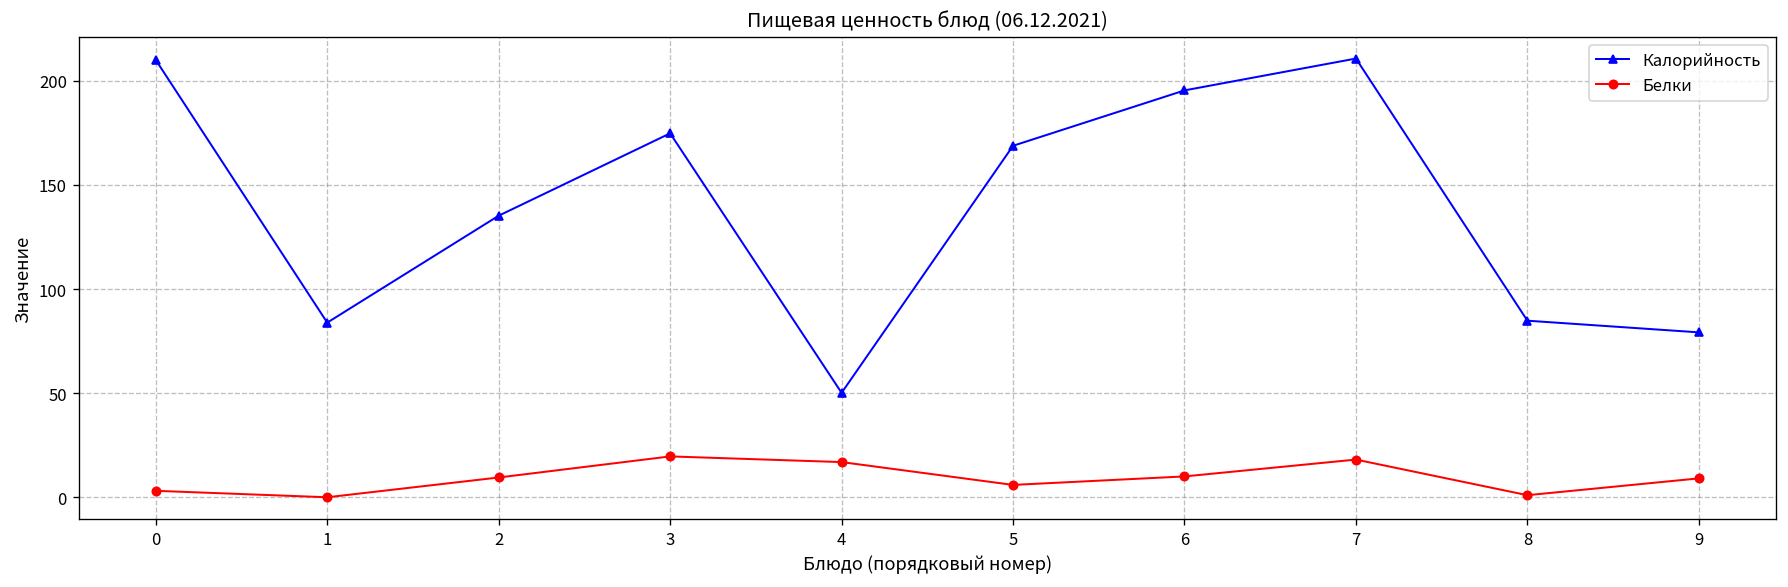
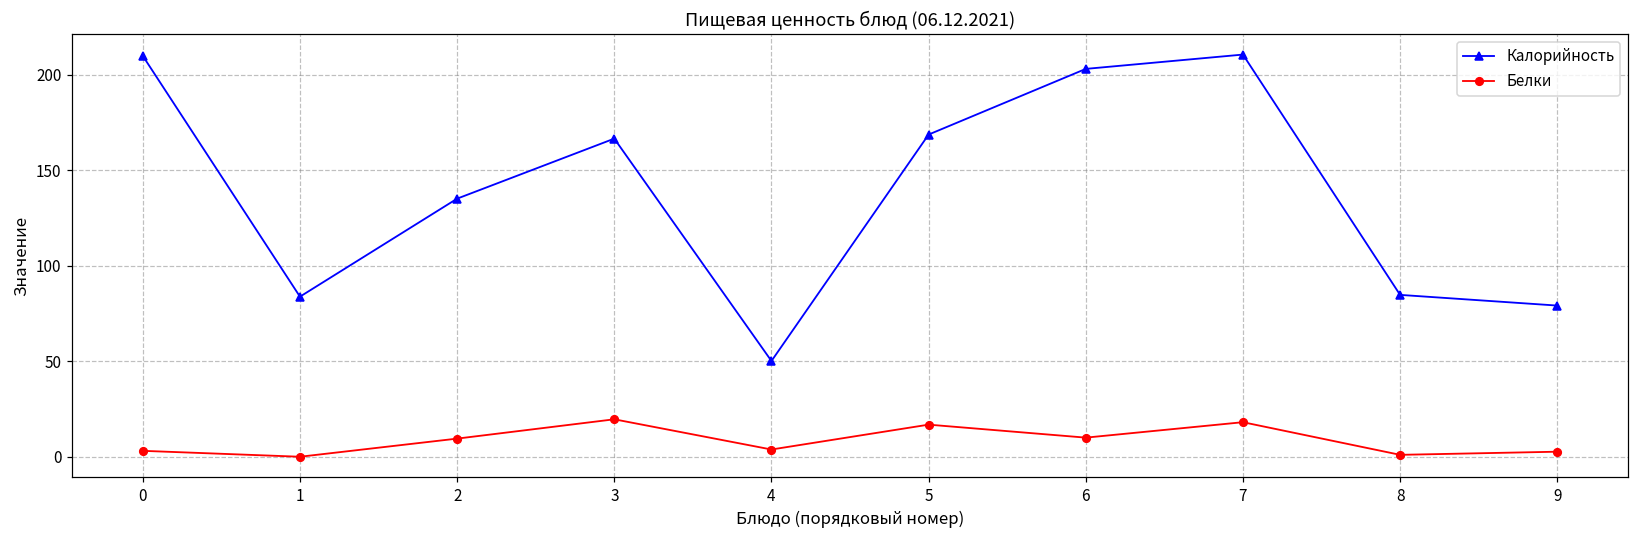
Калорийность, 3: 175 -> 167
Белки, 4: 17 -> 4
Белки, 5: 6 -> 17
Калорийность, 6: 195 -> 203
Белки, 9: 9 -> 3
